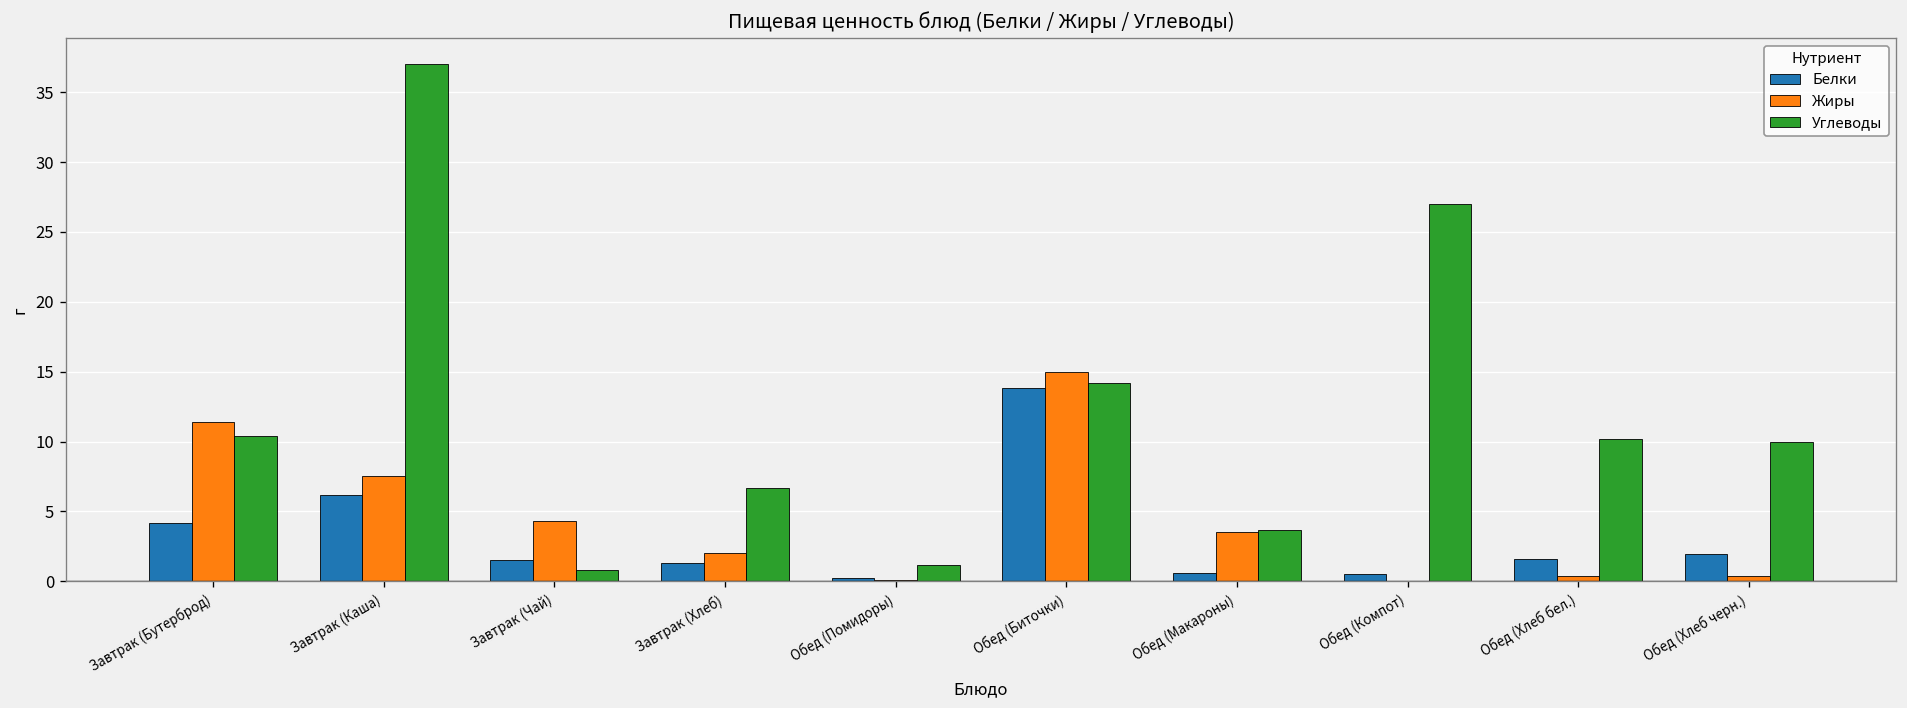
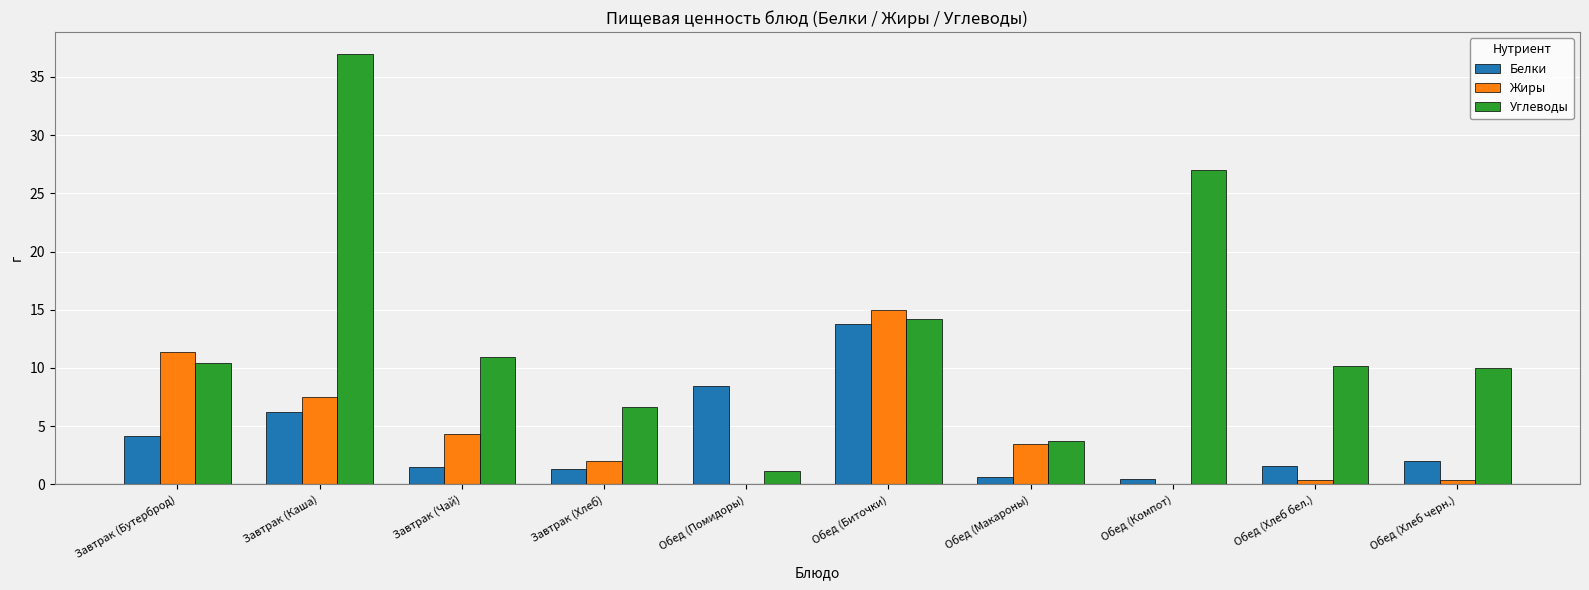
Углеводы, Завтрак (Чай): 0.8 -> 10.9
Белки, Обед (Помидоры): 0.2 -> 8.5
